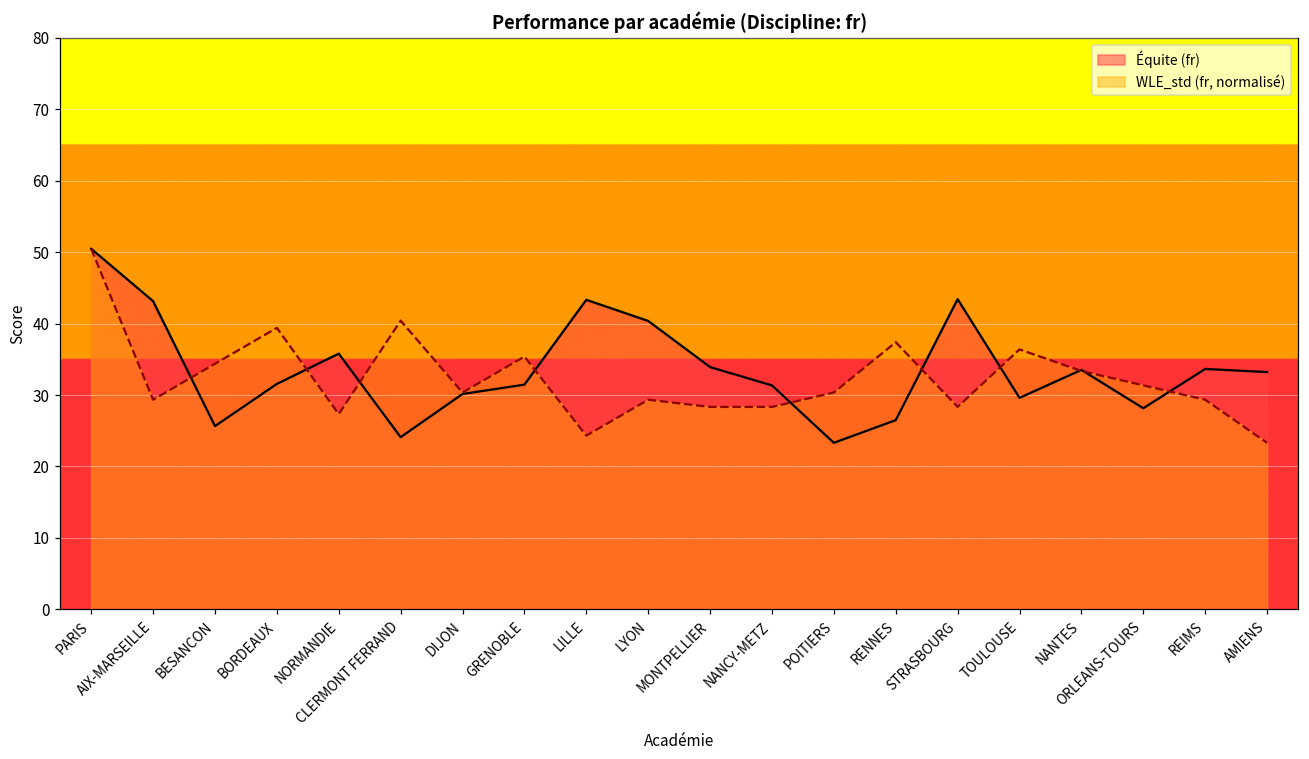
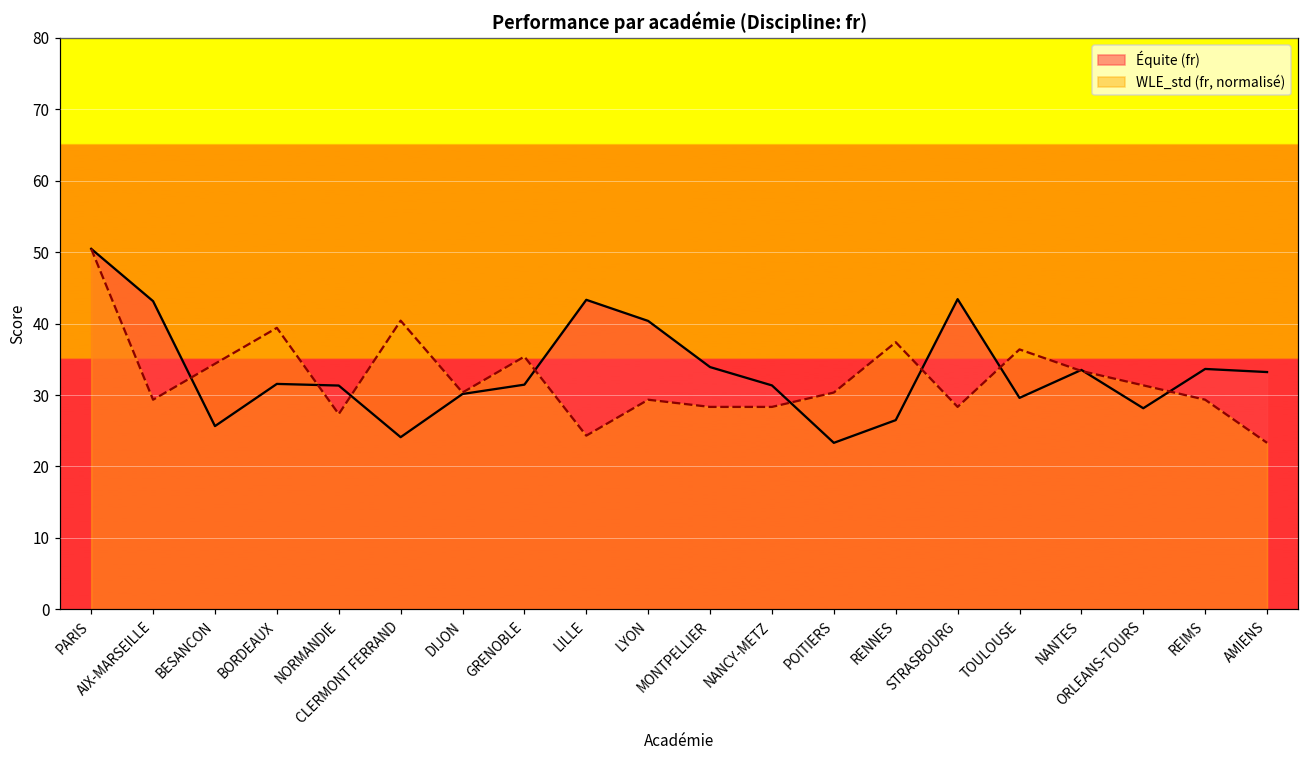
Équite (fr), NORMANDIE: 36 -> 31
